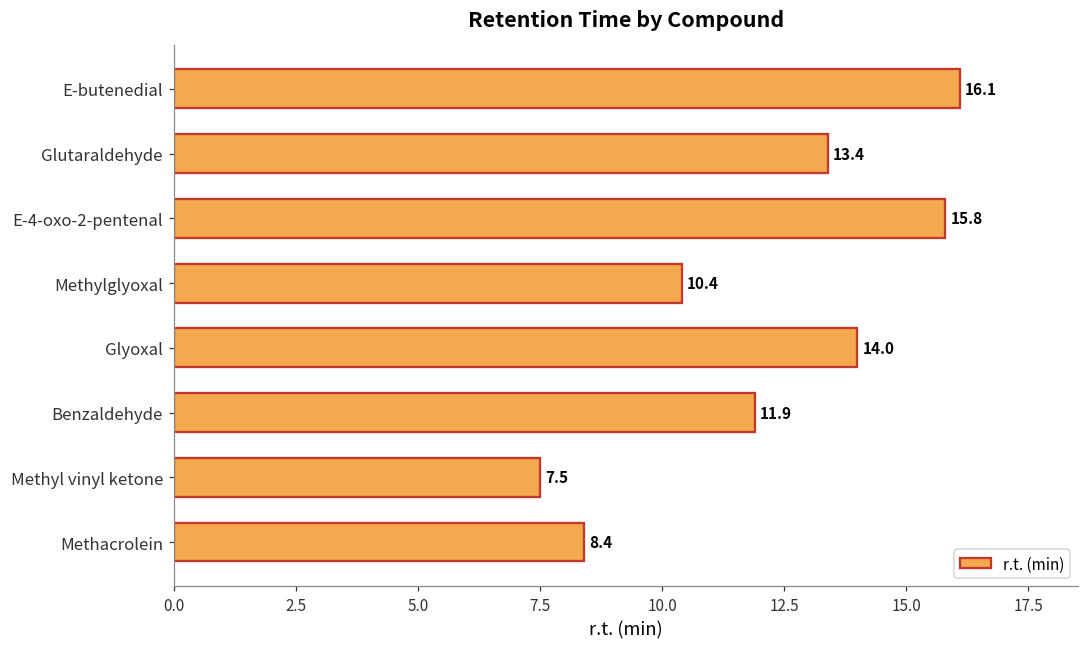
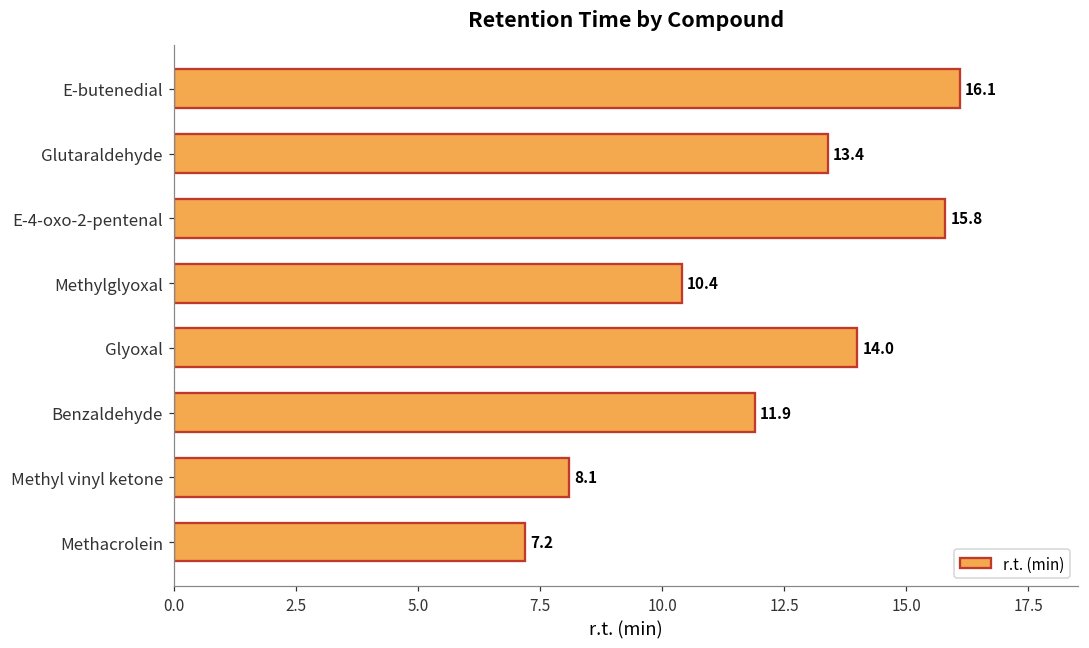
Methyl vinyl ketone: 7.5 -> 8.1
Methacrolein: 8.4 -> 7.2
